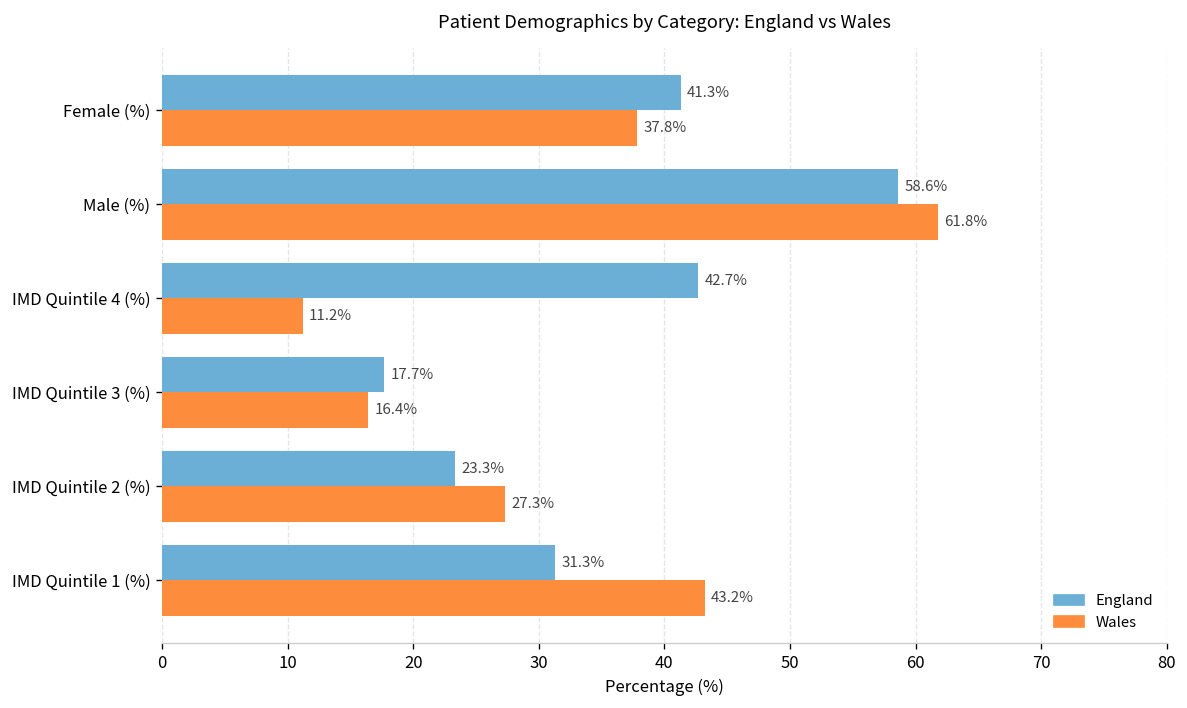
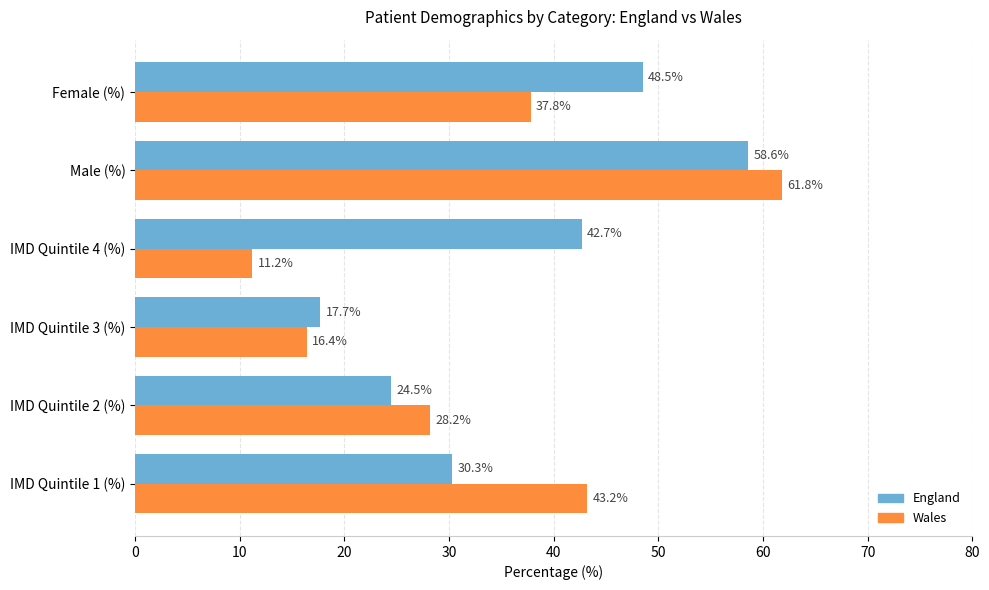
England, Female (%): 41.3% -> 48.5%
England, IMD Quintile 2 (%): 23.3% -> 24.5%
Wales, IMD Quintile 2 (%): 27.3% -> 28.2%
England, IMD Quintile 1 (%): 31.3% -> 30.3%
